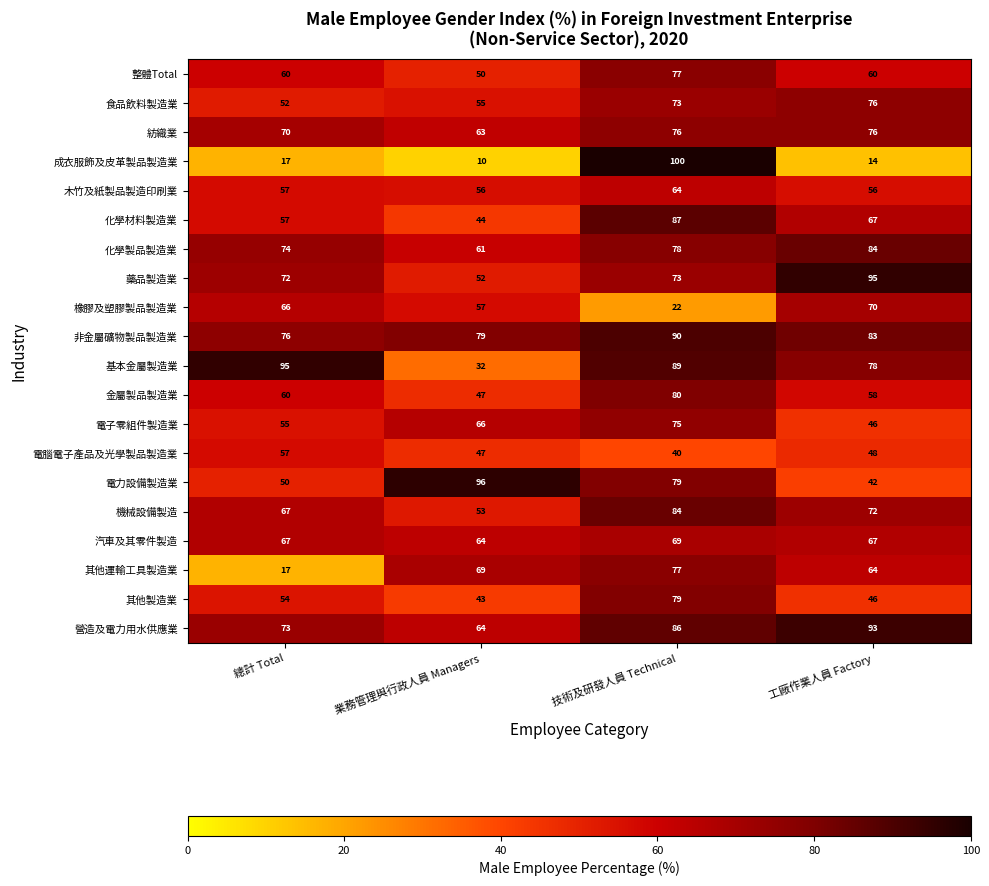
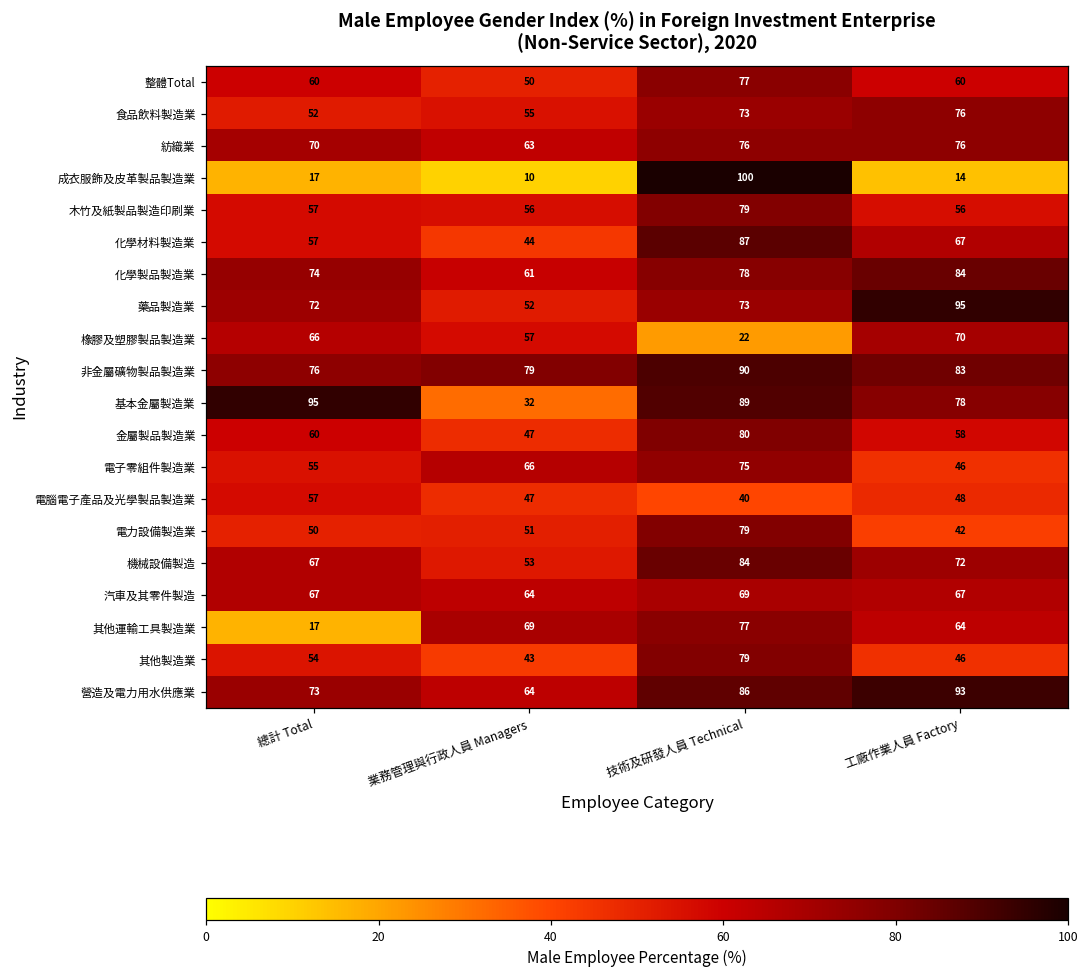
木竹及紙製品製造印刷業, 技術及研發人員 Technical: 64 -> 79
電力設備製造業, 業務管理與行政人員 Managers: 96 -> 51
